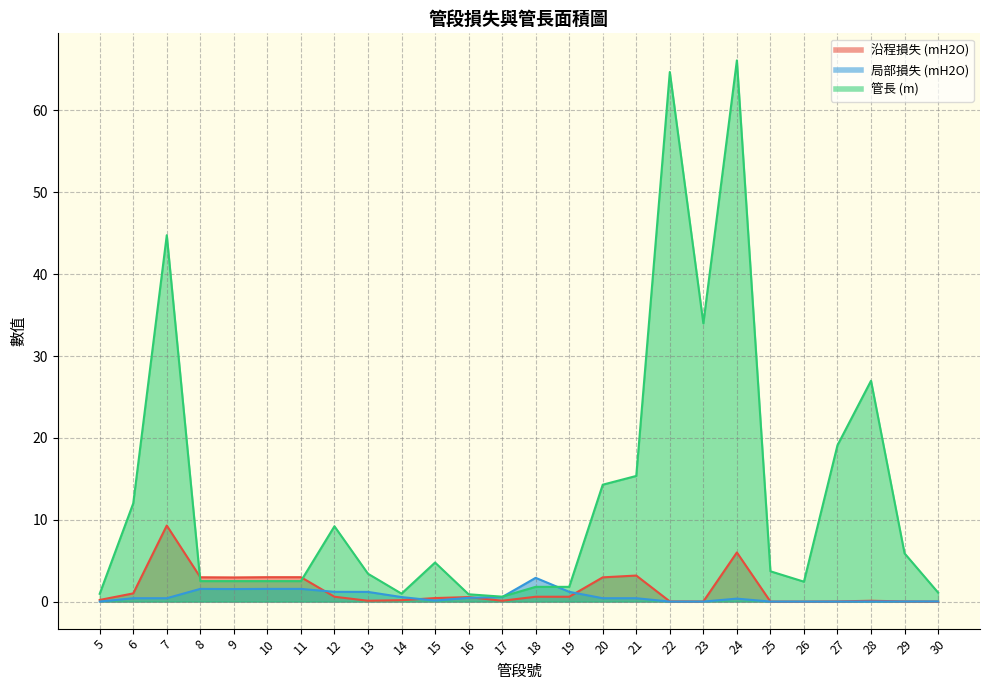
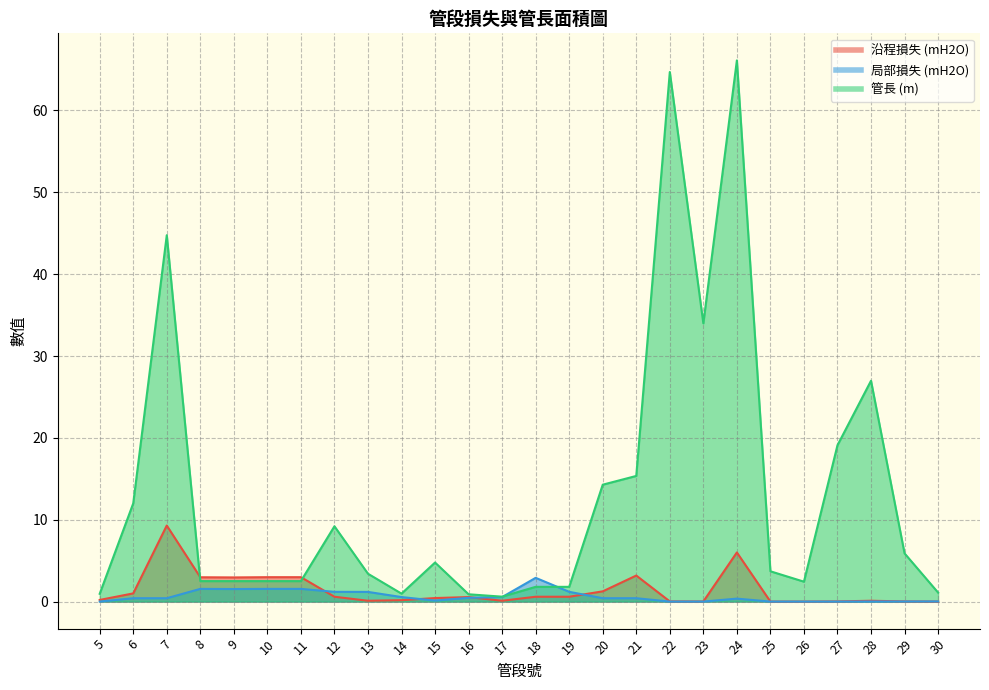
沿程損失 (mH2O), 20: 3 -> 1
